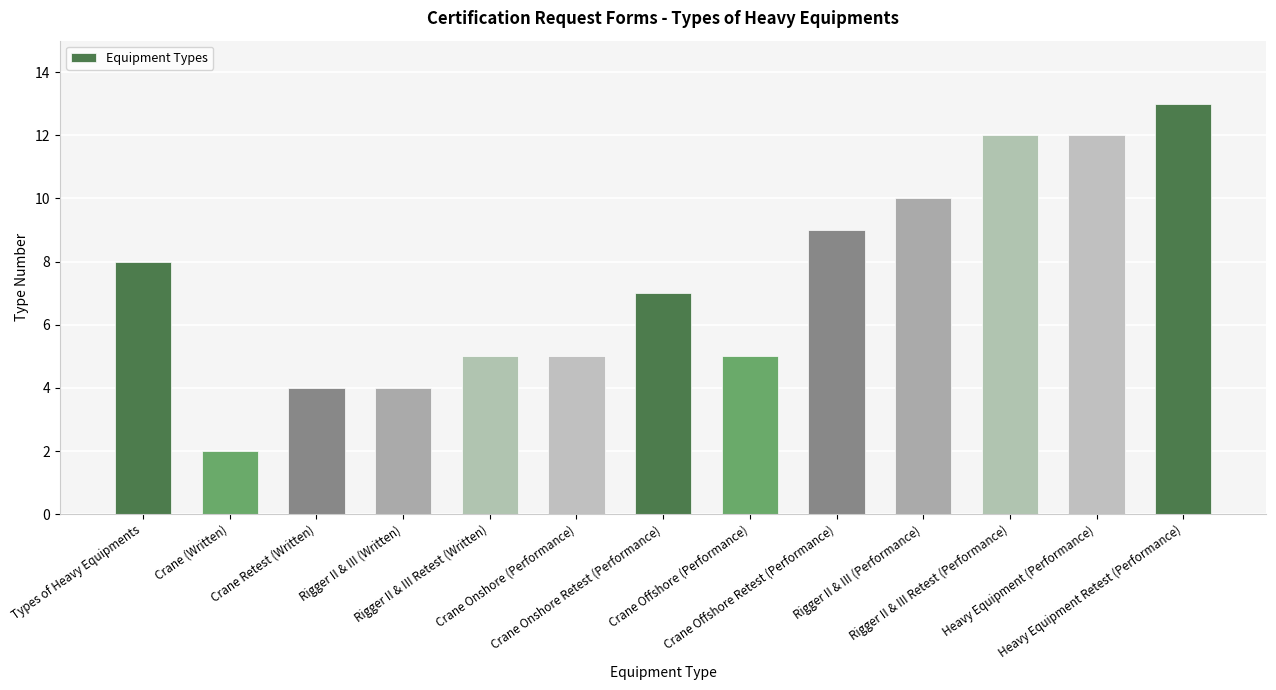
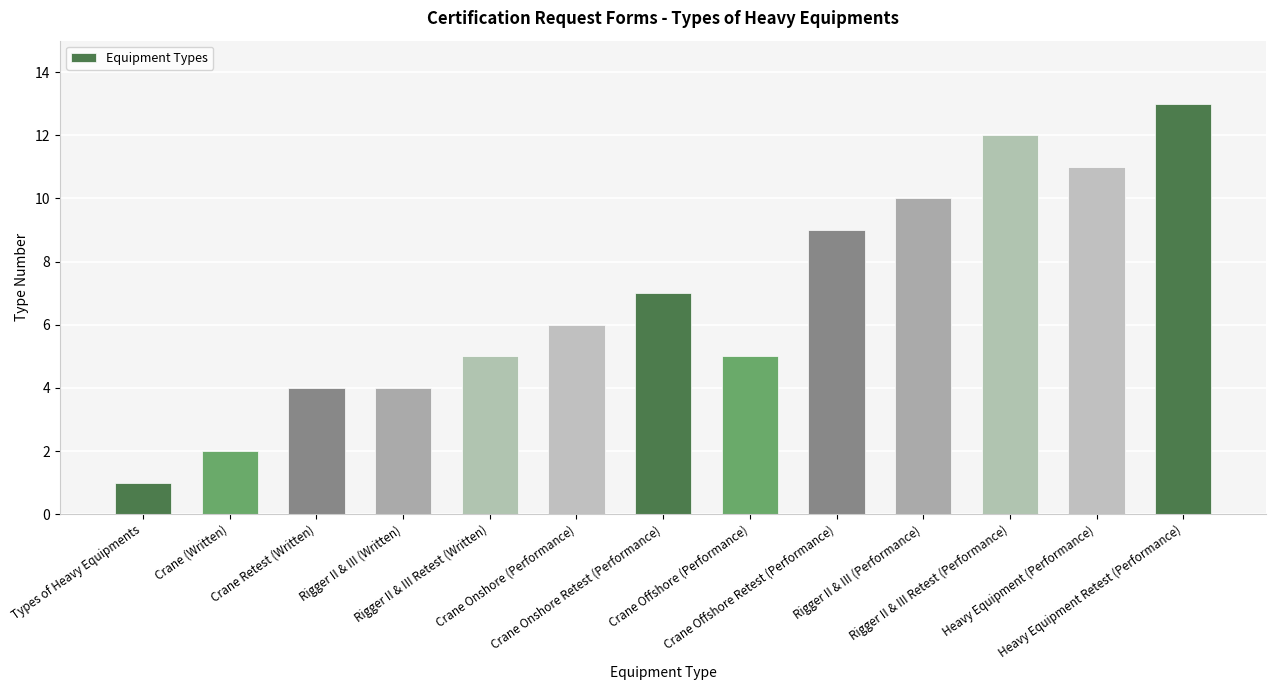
Types of Heavy Equipments: 8 -> 1
Crane Onshore (Performance): 5 -> 6
Heavy Equipment (Performance): 12 -> 11
